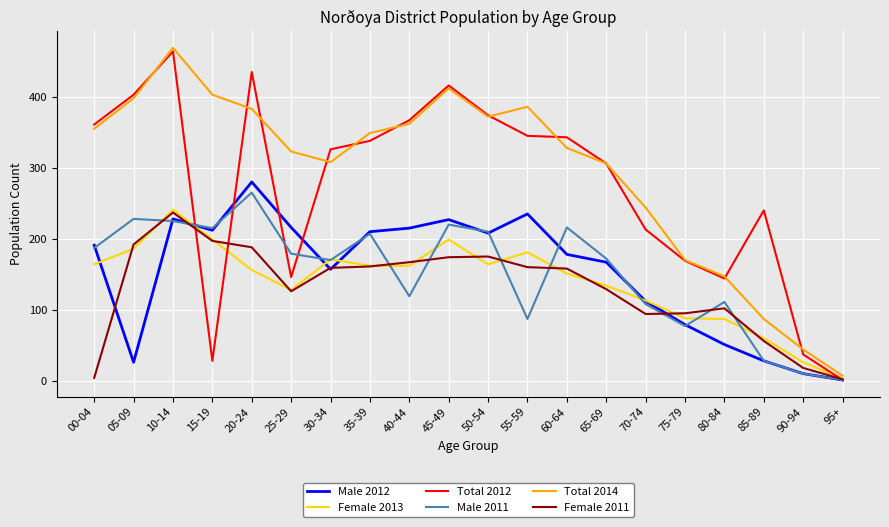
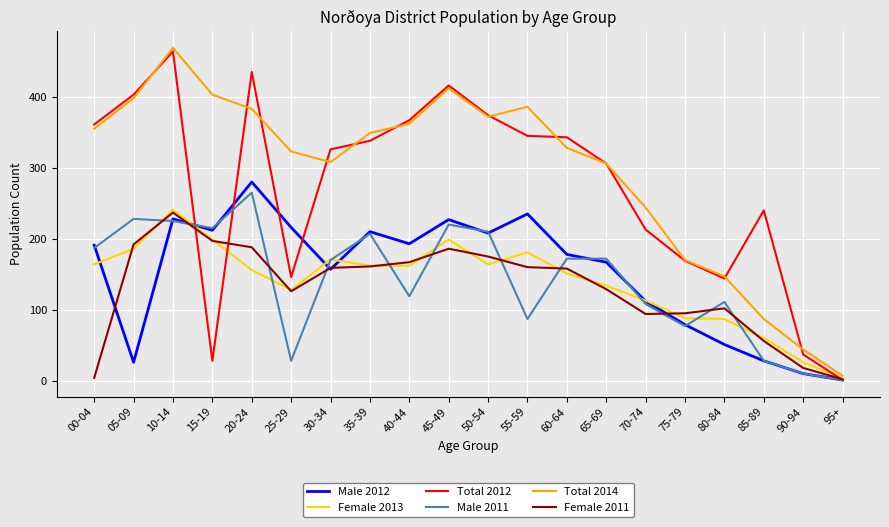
Male 2011, 25-29: 180 -> 30
Male 2012, 40-44: 220 -> 190
Female 2011, 45-49: 170 -> 190
Male 2011, 60-64: 220 -> 170
